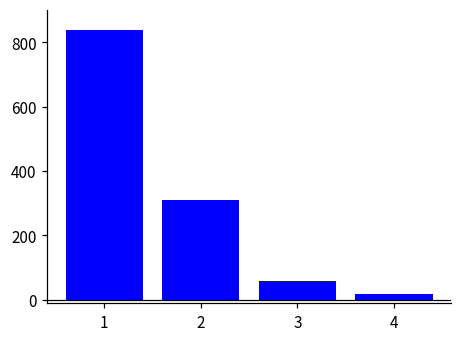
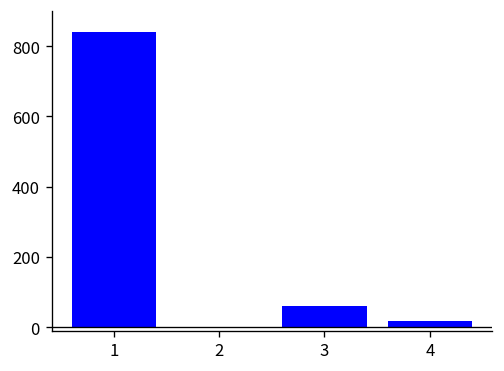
2: 310 -> 0
